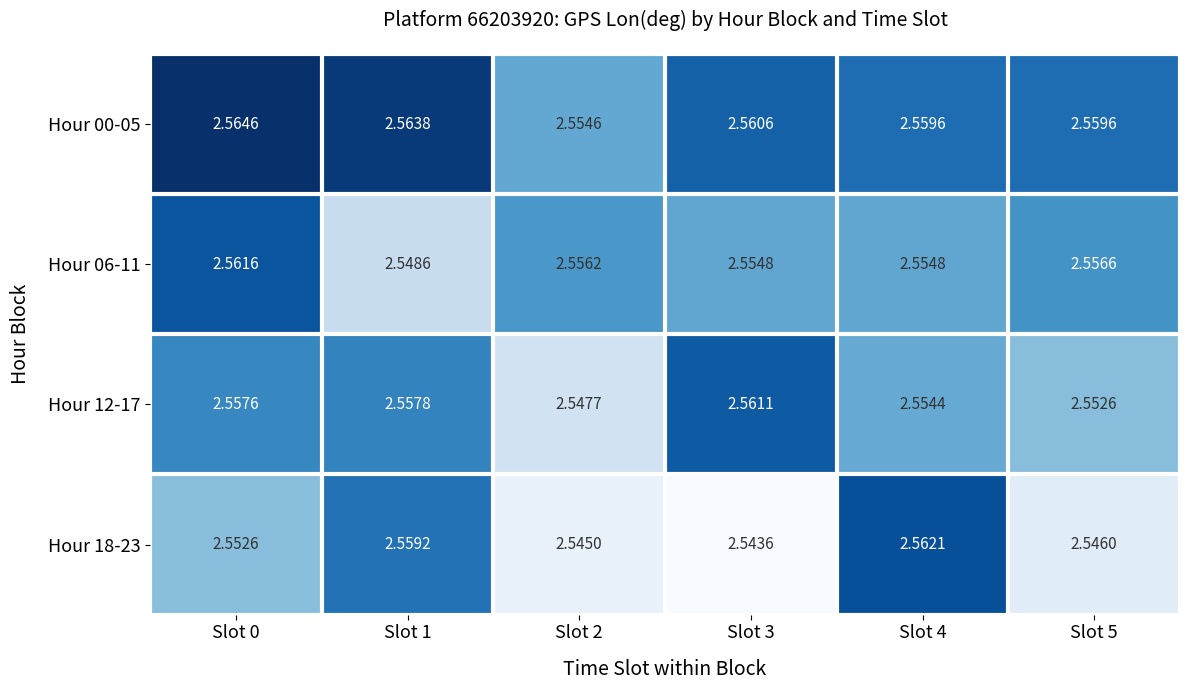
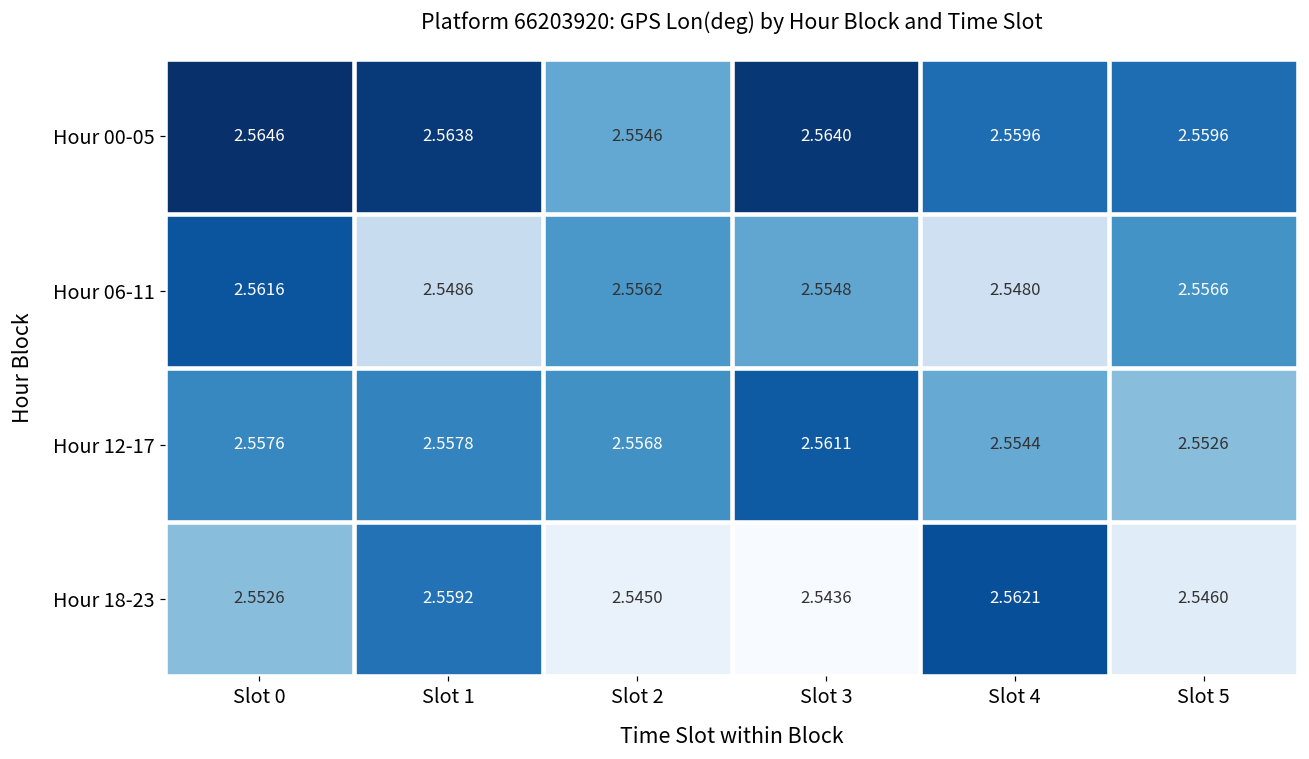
Hour 00-05, Slot 3: 2.5606 -> 2.5640
Hour 06-11, Slot 4: 2.5548 -> 2.5480
Hour 12-17, Slot 2: 2.5477 -> 2.5568
